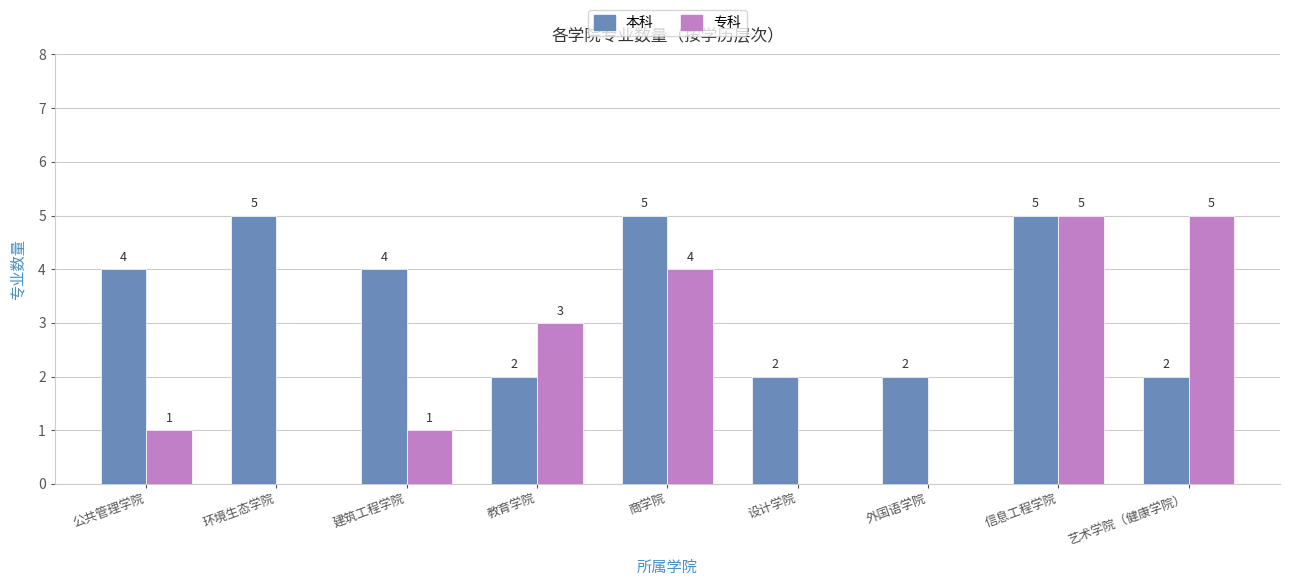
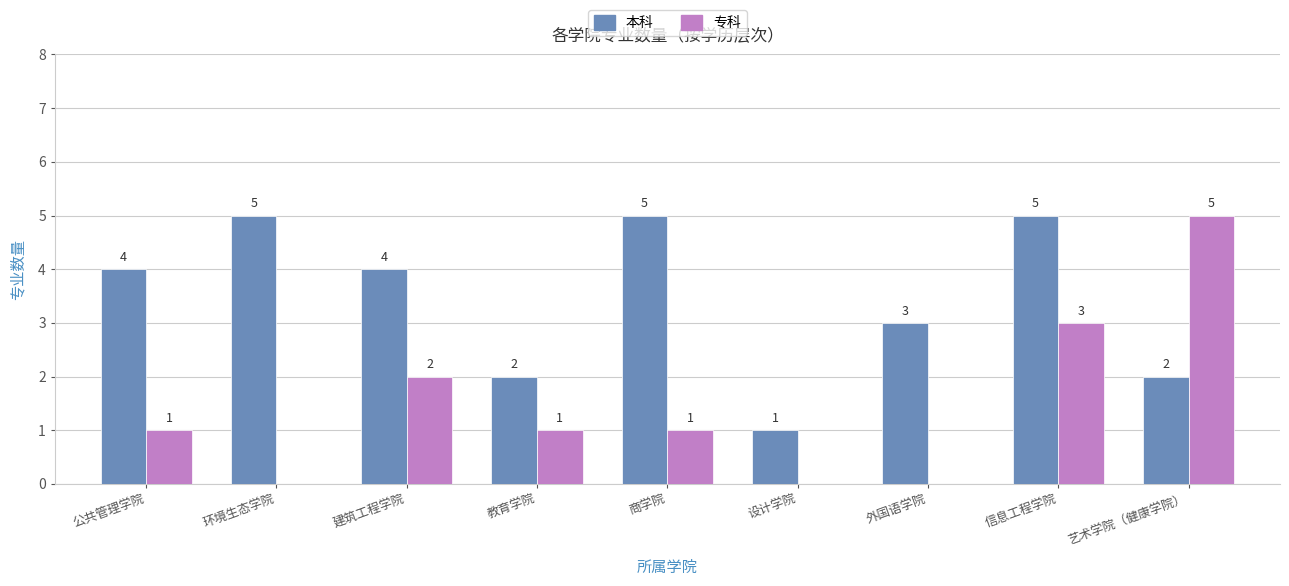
专科, 建筑工程学院: 1 -> 2
专科, 教育学院: 3 -> 1
专科, 商学院: 4 -> 1
本科, 设计学院: 2 -> 1
本科, 外国语学院: 2 -> 3
专科, 信息工程学院: 5 -> 3
